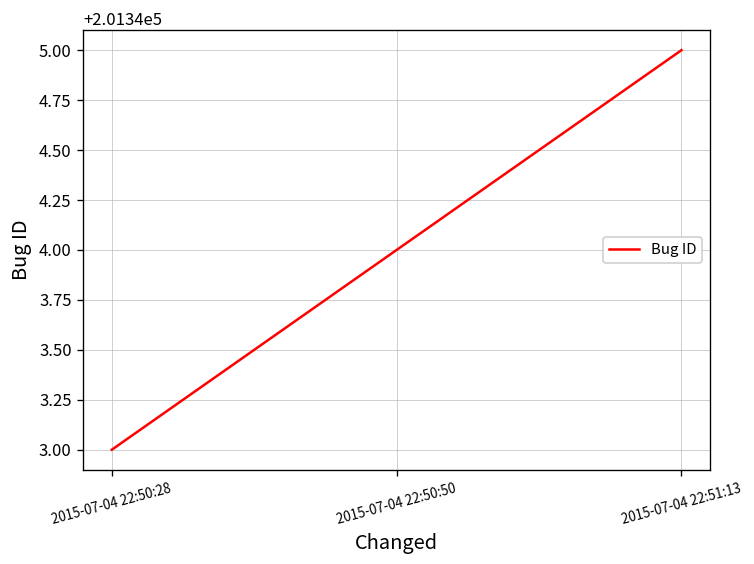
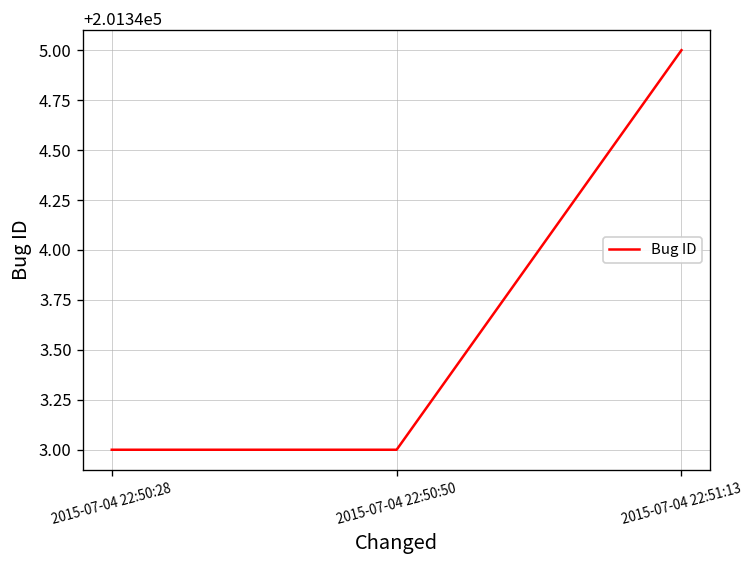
2015-07-04 22:50:50: 201344 -> 201343
